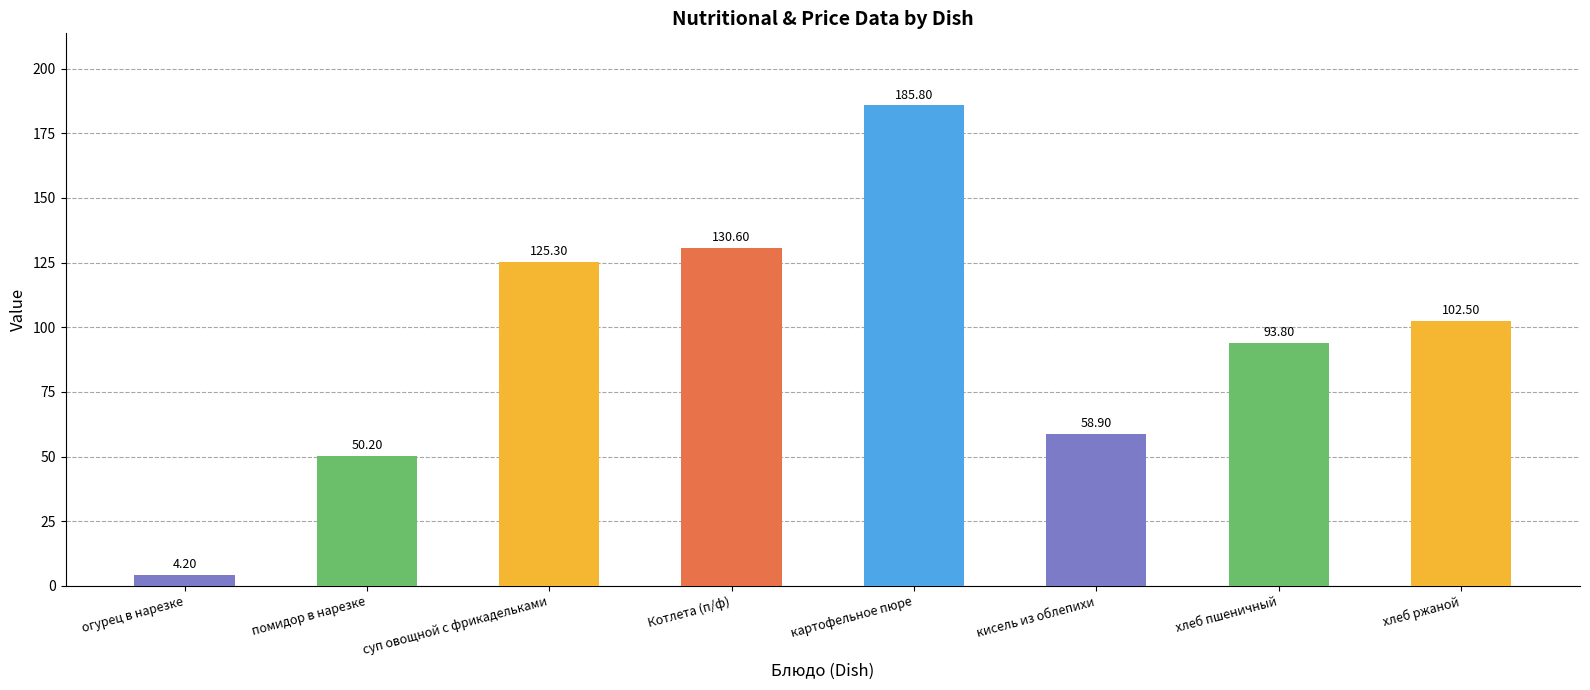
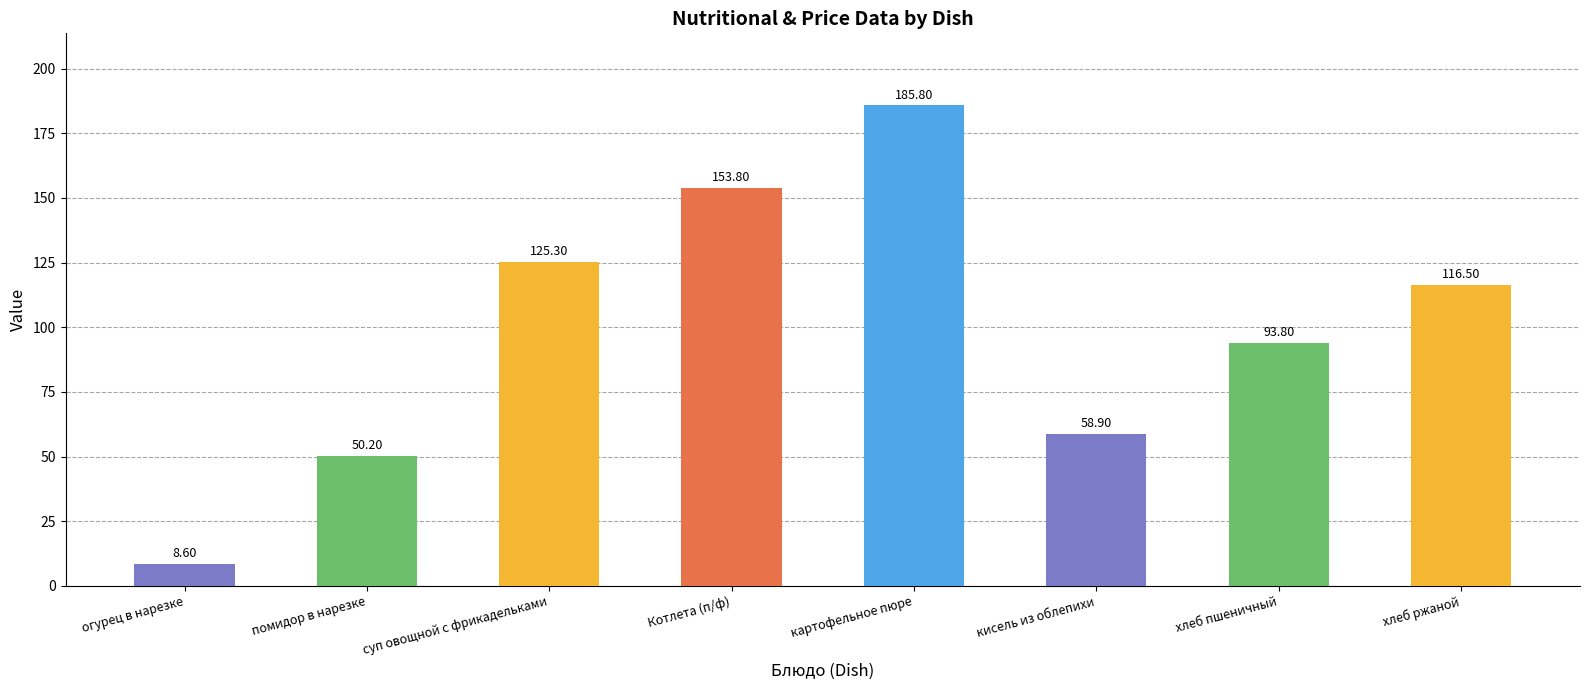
огурец в нарезке: 4.20 -> 8.60
Котлета (п/ф): 130.60 -> 153.80
хлеб ржаной: 102.50 -> 116.50
